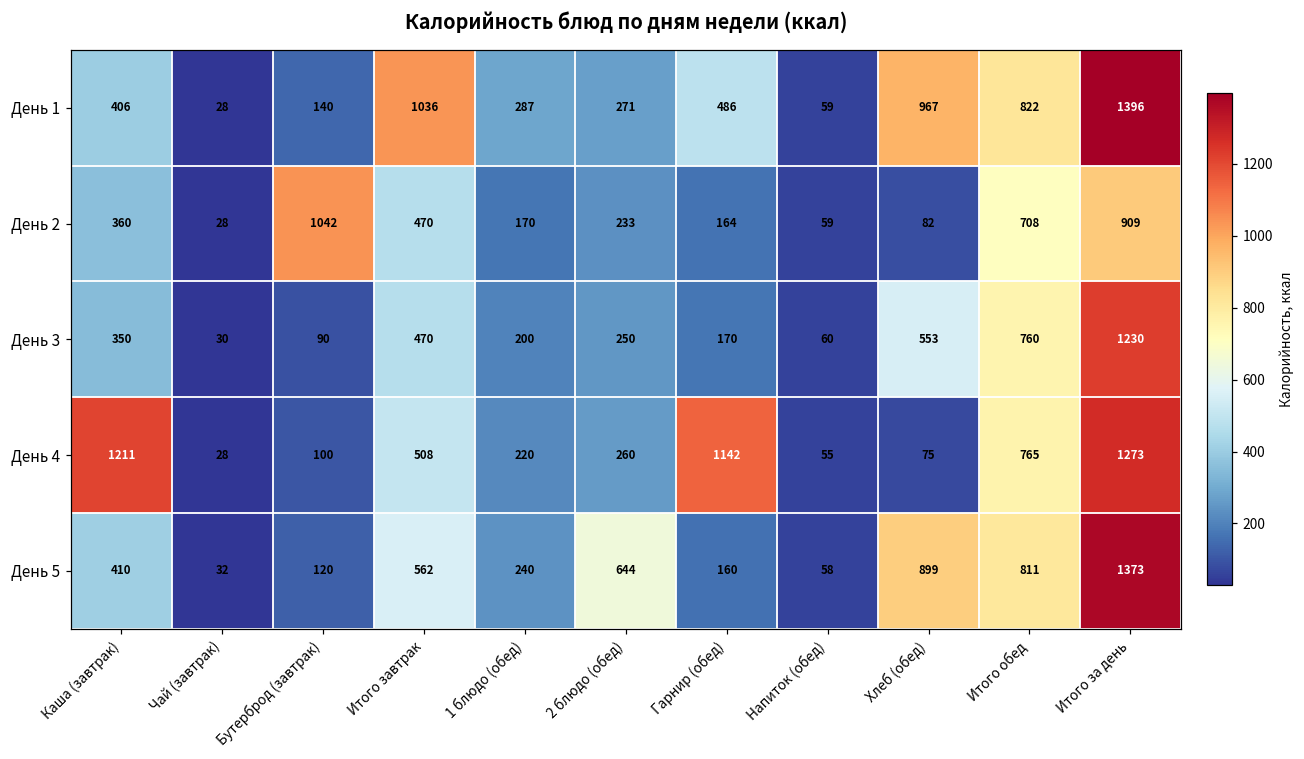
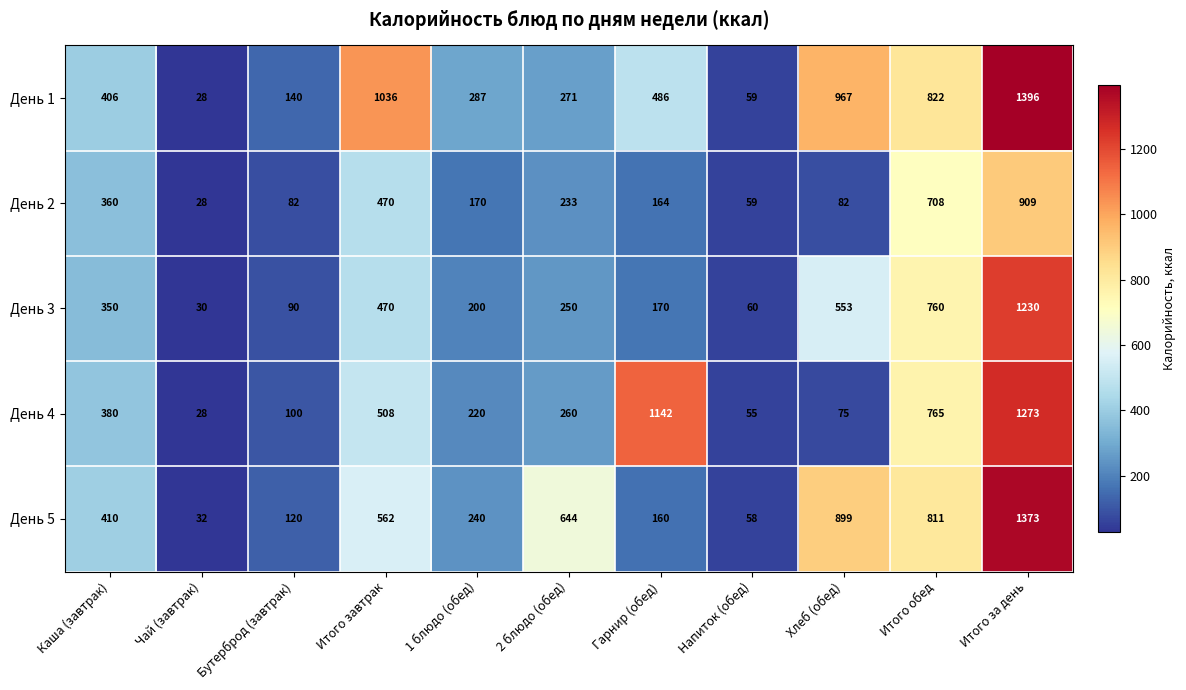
День 2, Бутерброд (завтрак): 1042 -> 82
День 4, Каша (завтрак): 1211 -> 380
